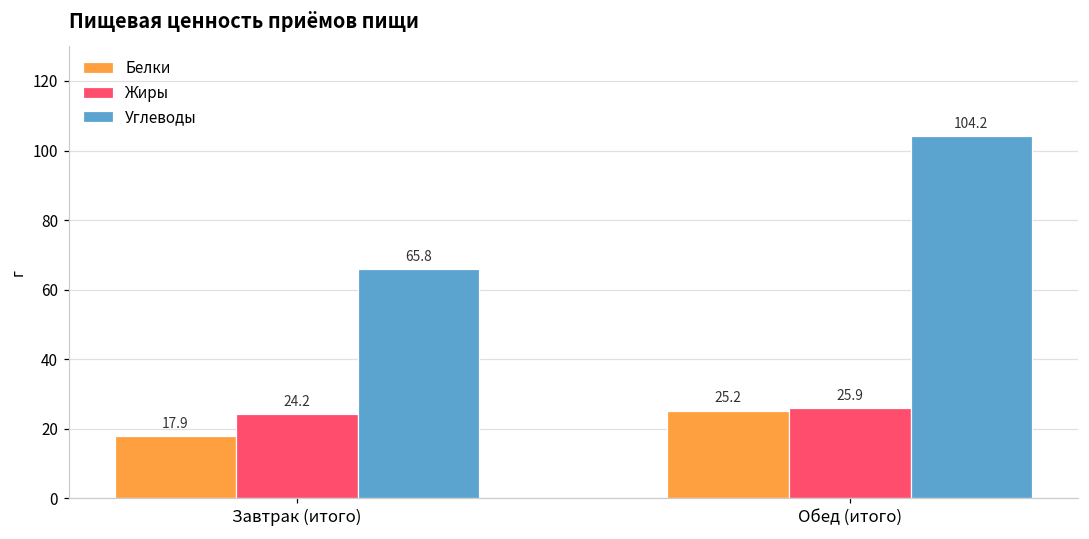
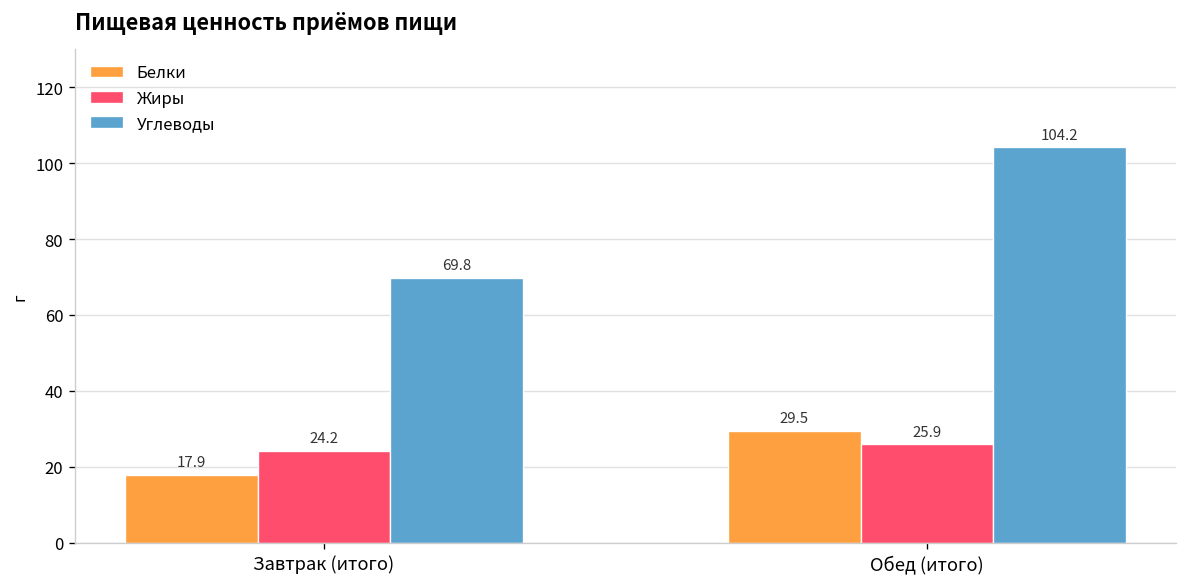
Углеводы, Завтрак (итого): 65.8 -> 69.8
Белки, Обед (итого): 25.2 -> 29.5
